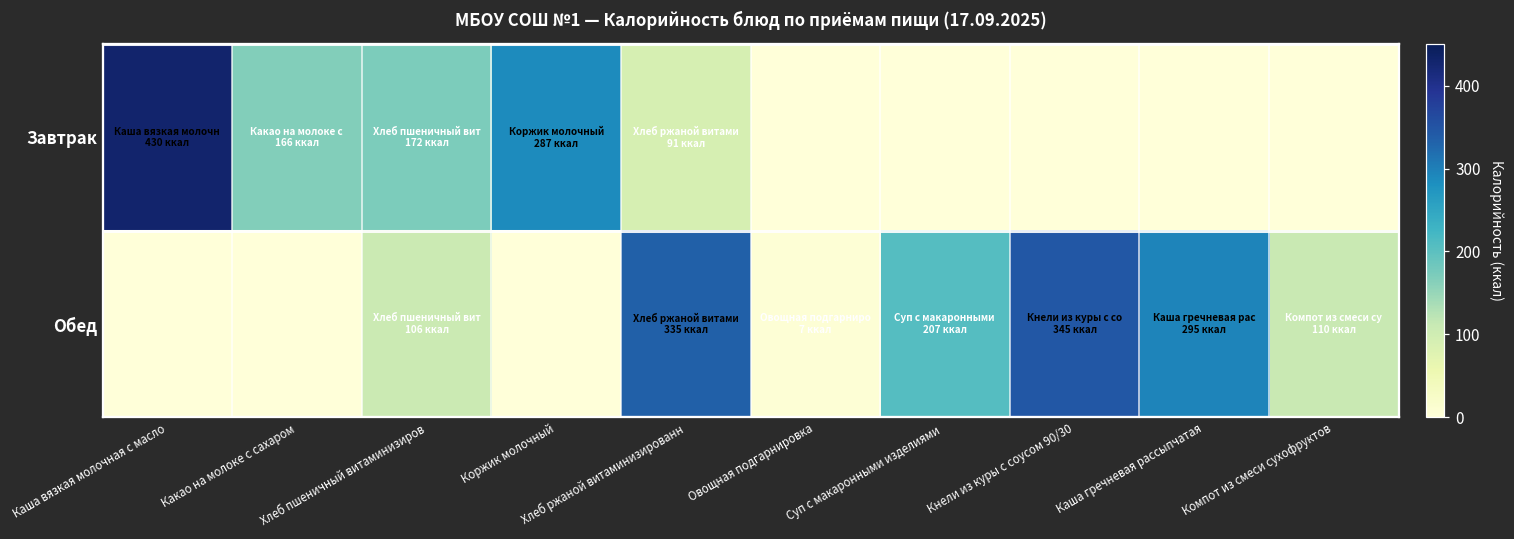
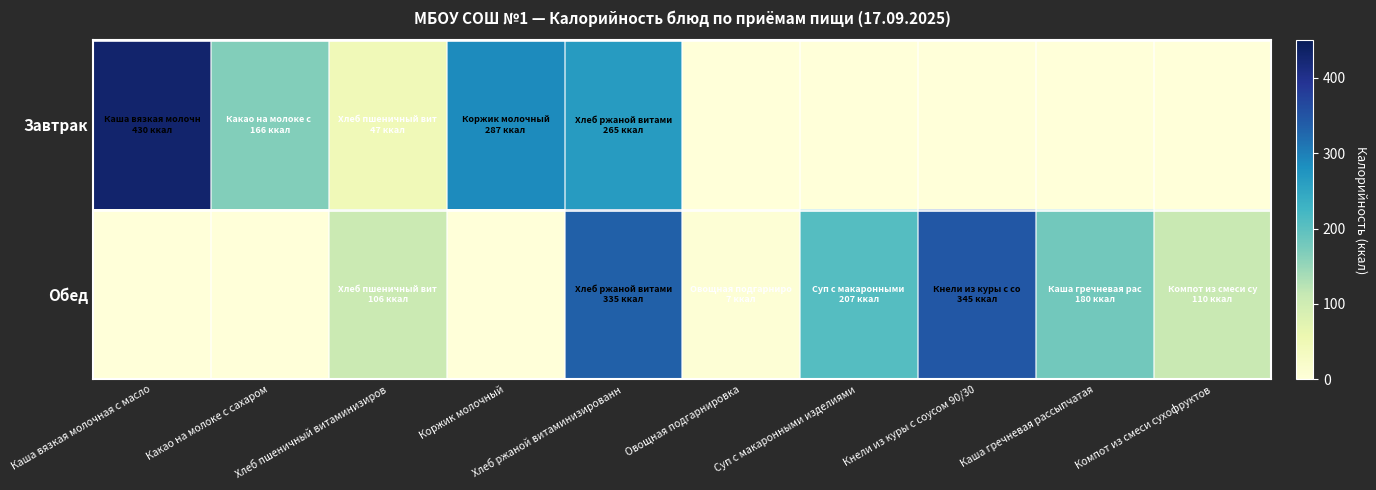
Завтрак, Хлеб пшеничный витаминизиров: 172 -> 47
Завтрак, Хлеб ржаной витаминизированн: 91 -> 265
Обед, Каша гречневая рассыпчатая: 295 -> 180
